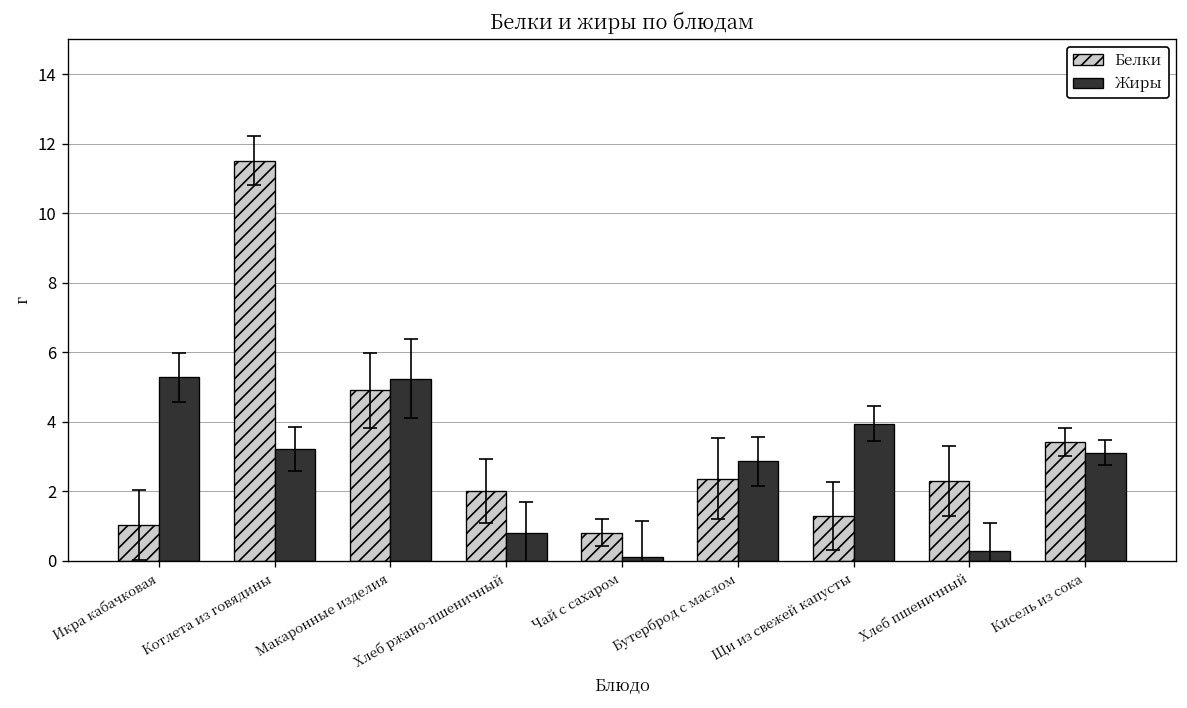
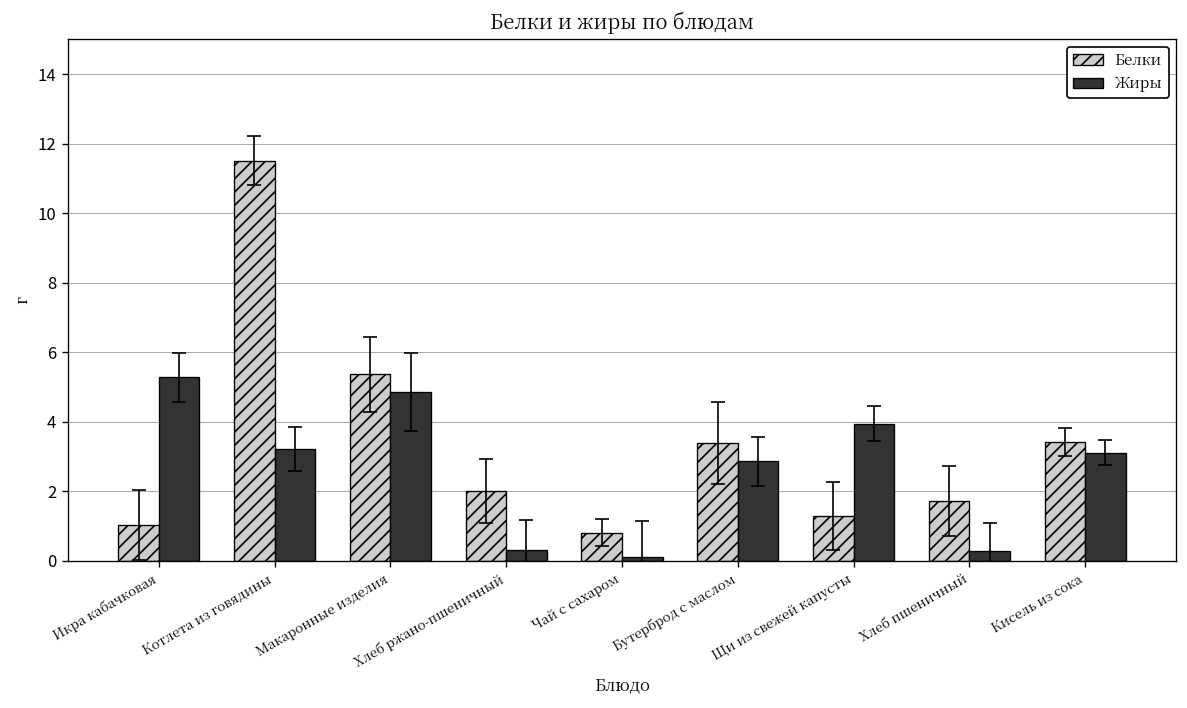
Белки, Макаронные изделия: 4.9 -> 5.4
Жиры, Макаронные изделия: 5.2 -> 4.9
Жиры, Хлеб ржано-пшеничный: 0.8 -> 0.3
Белки, Бутерброд с маслом: 2.4 -> 3.4
Белки, Хлеб пшеничный: 2.3 -> 1.7
